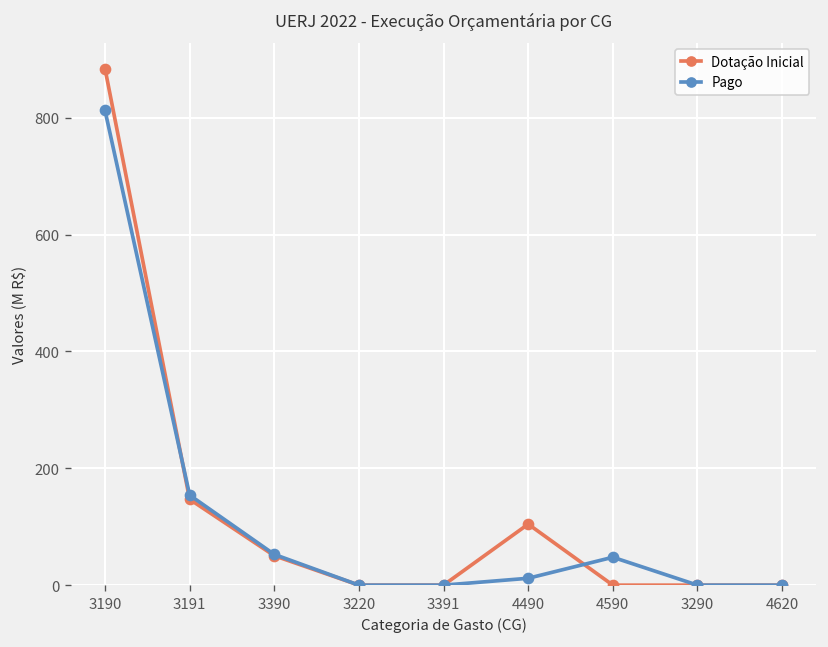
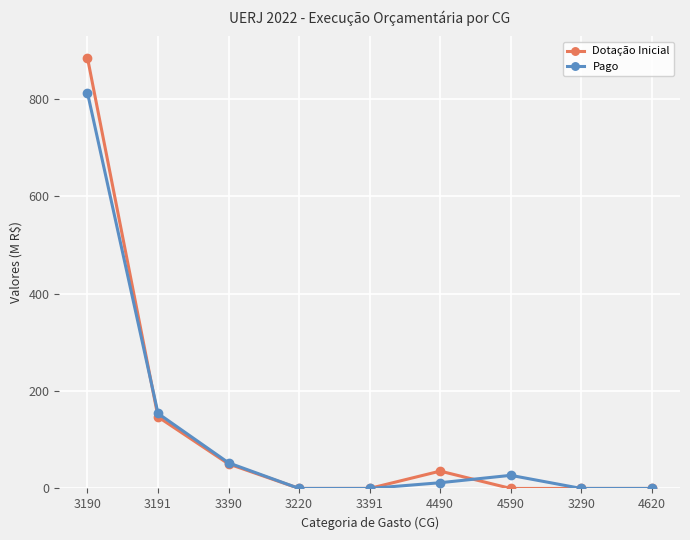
Dotação Inicial, 4490: 100 -> 40
Pago, 4590: 50 -> 30
